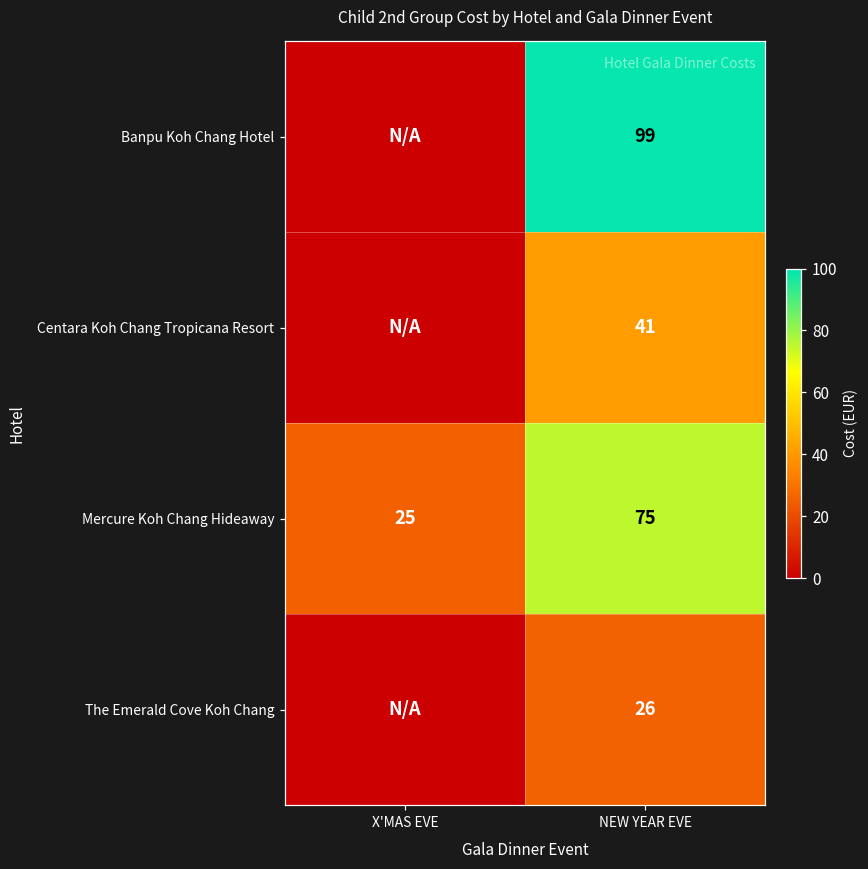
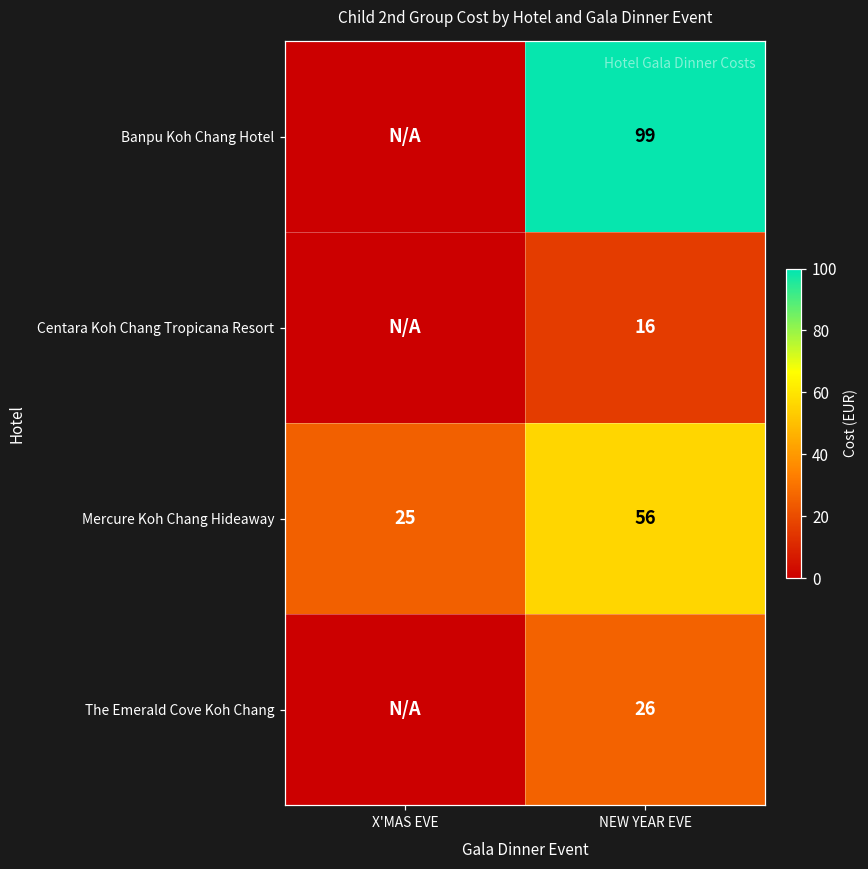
Centara Koh Chang Tropicana Resort, NEW YEAR EVE: 41 -> 16
Mercure Koh Chang Hideaway, NEW YEAR EVE: 75 -> 56
